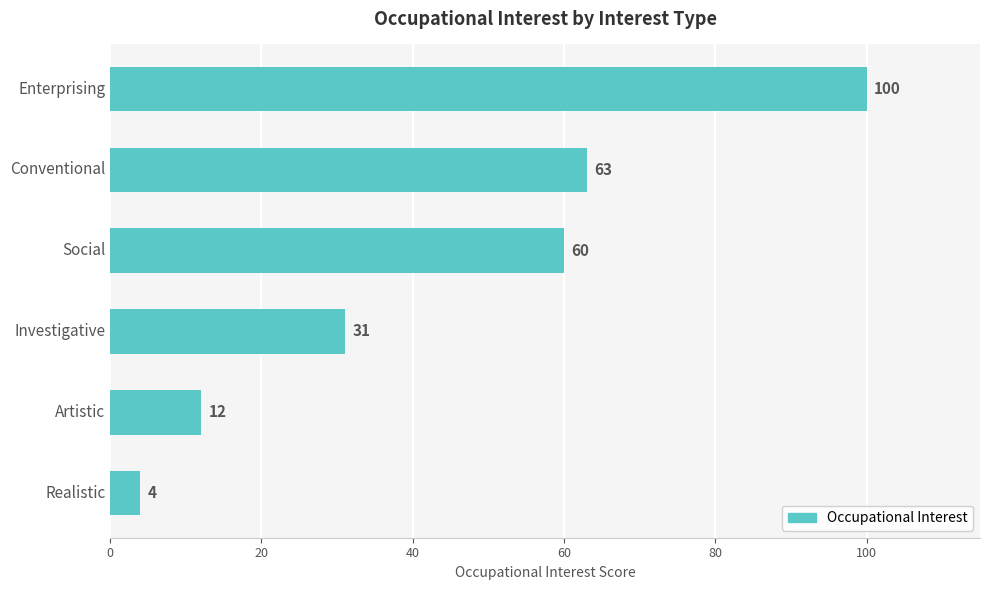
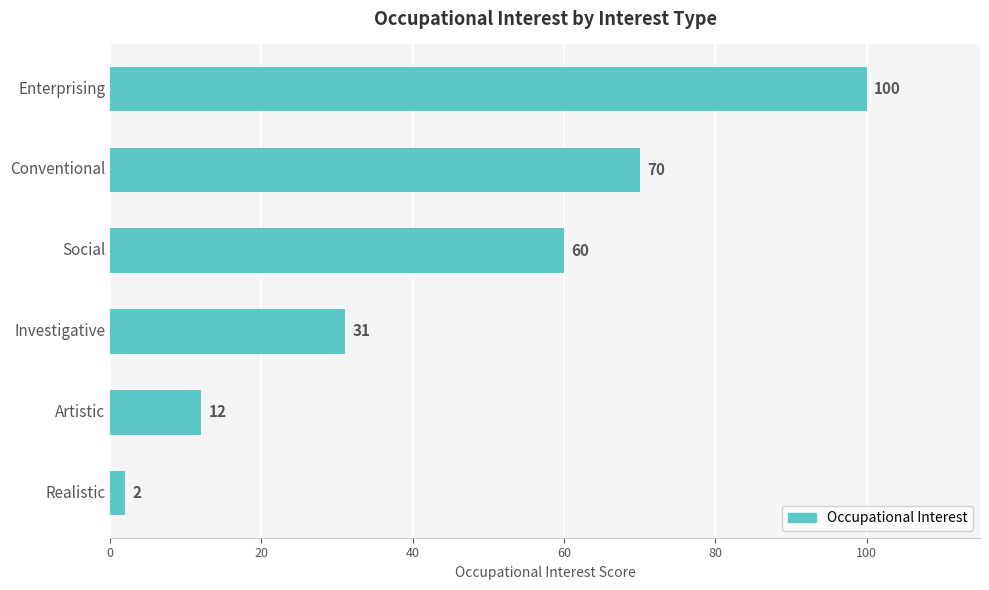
Conventional: 63 -> 70
Realistic: 4 -> 2
